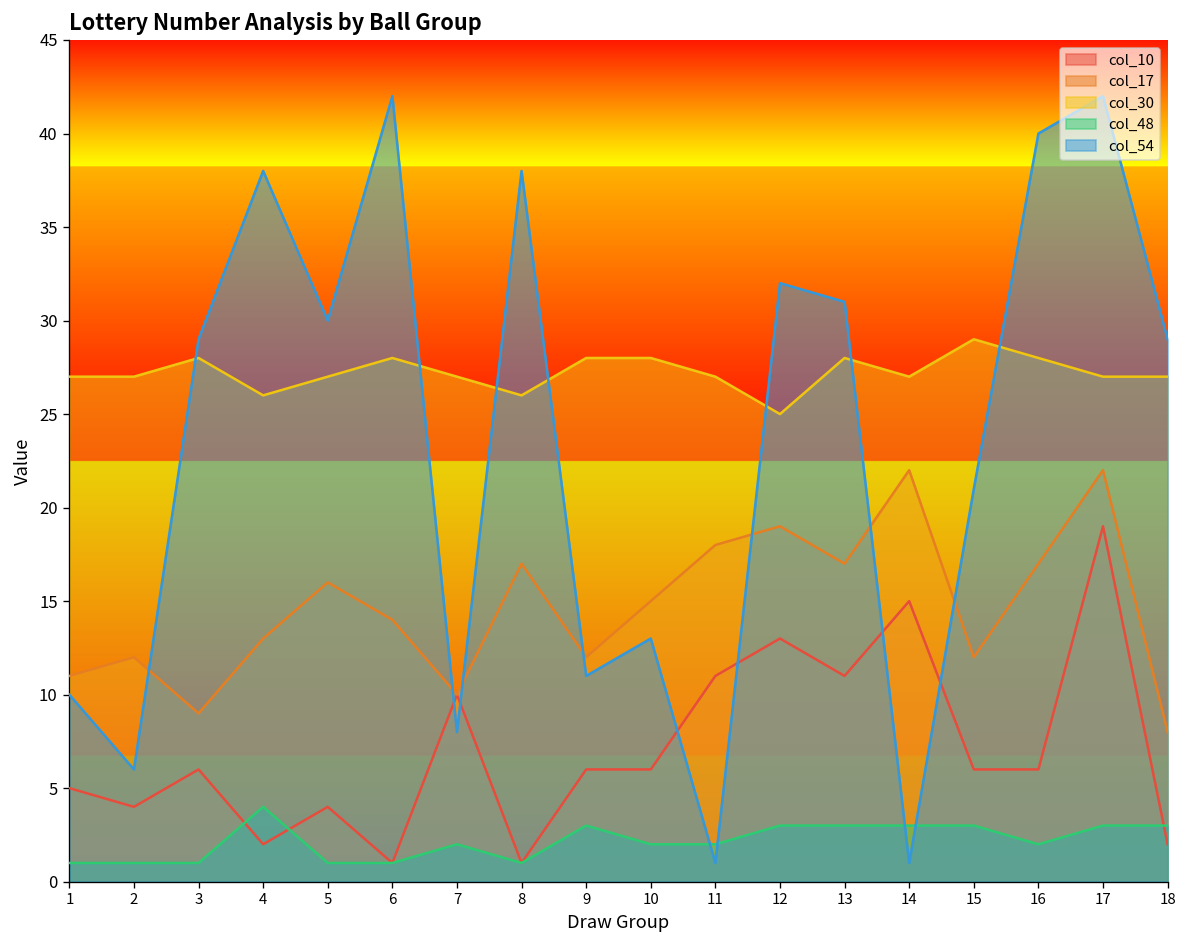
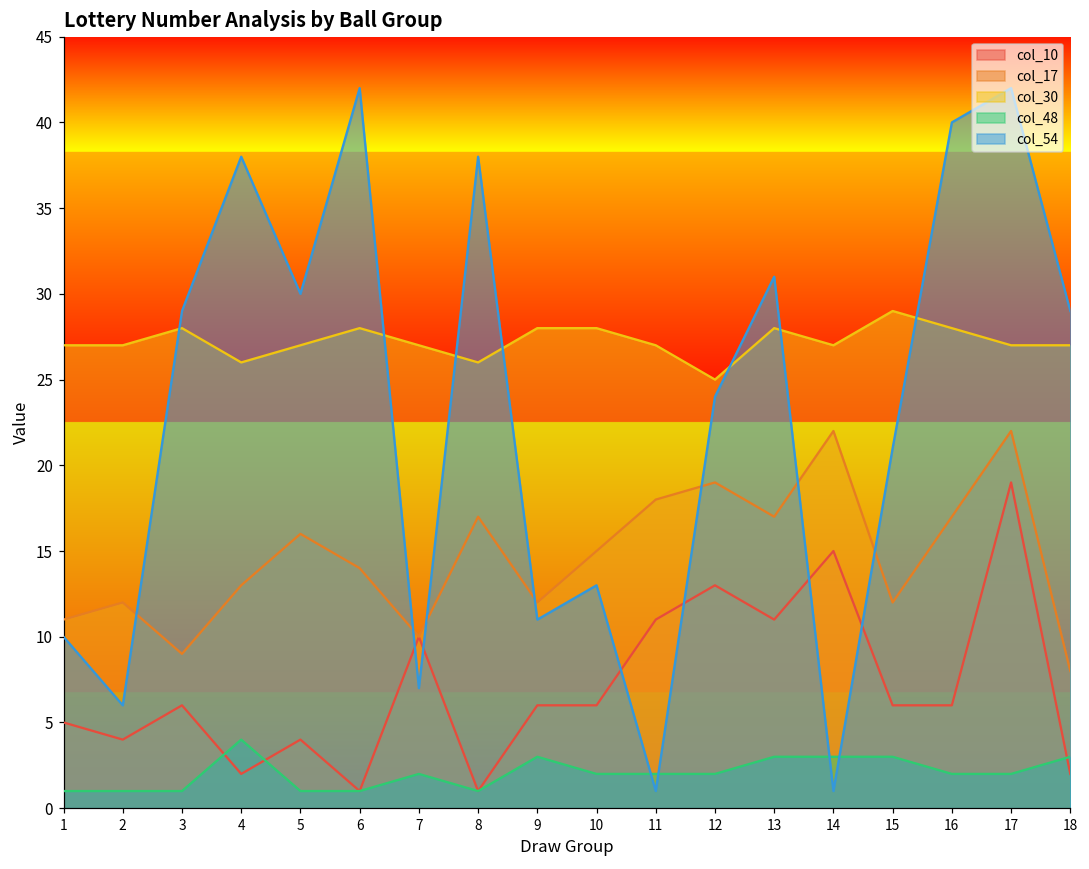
col_54, 7: 8 -> 7
col_48, 12: 3 -> 2
col_54, 12: 32 -> 24
col_48, 17: 3 -> 2
